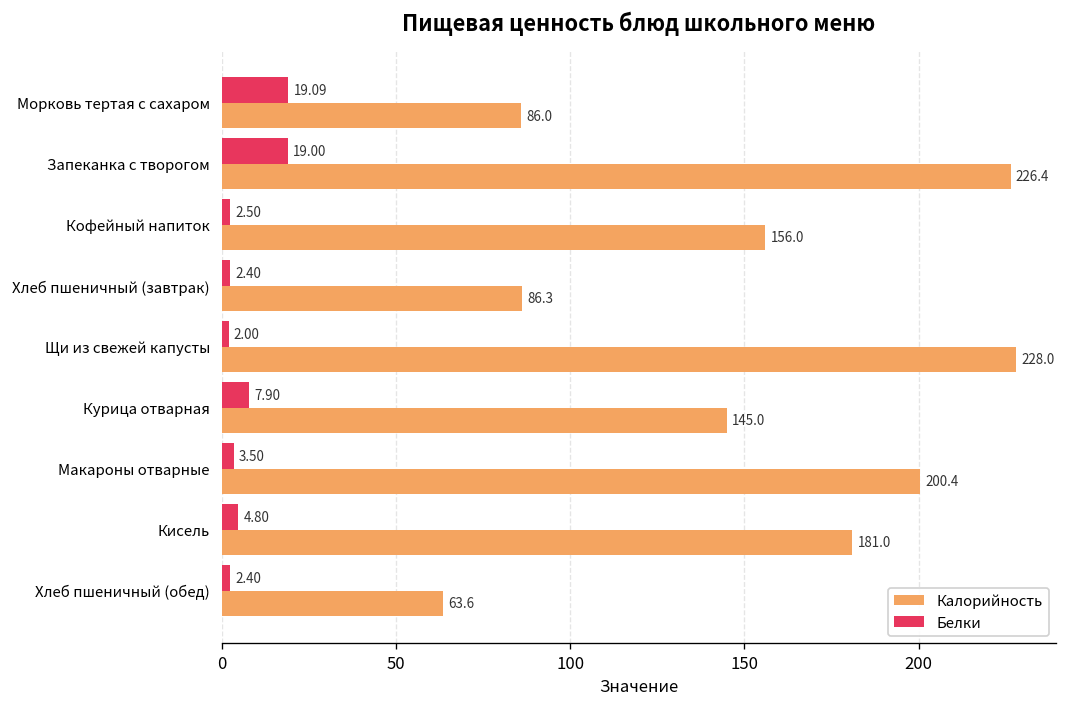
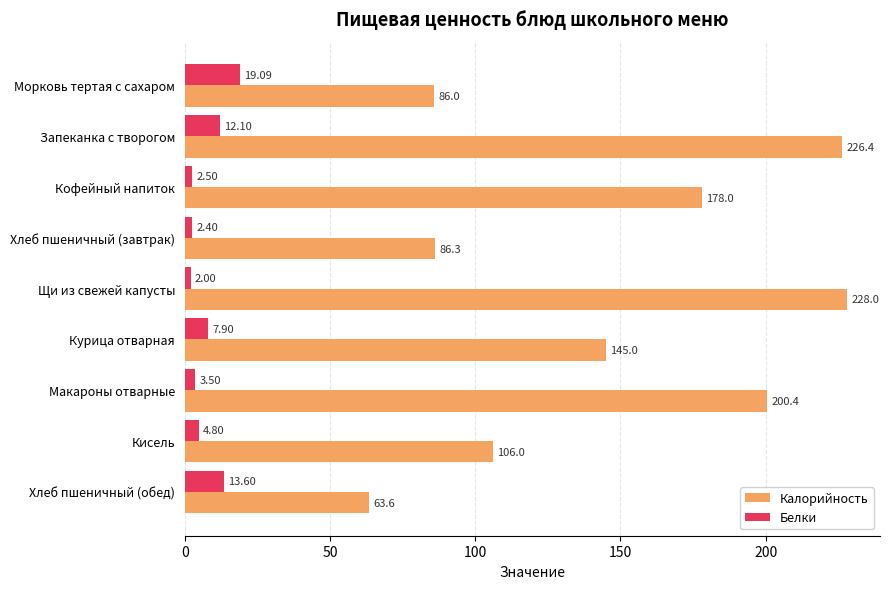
Белки, Запеканка с творогом: 19.00 -> 12.10
Калорийность, Кофейный напиток: 156.0 -> 178.0
Калорийность, Кисель: 181.0 -> 106.0
Белки, Хлеб пшеничный (обед): 2.40 -> 13.60
